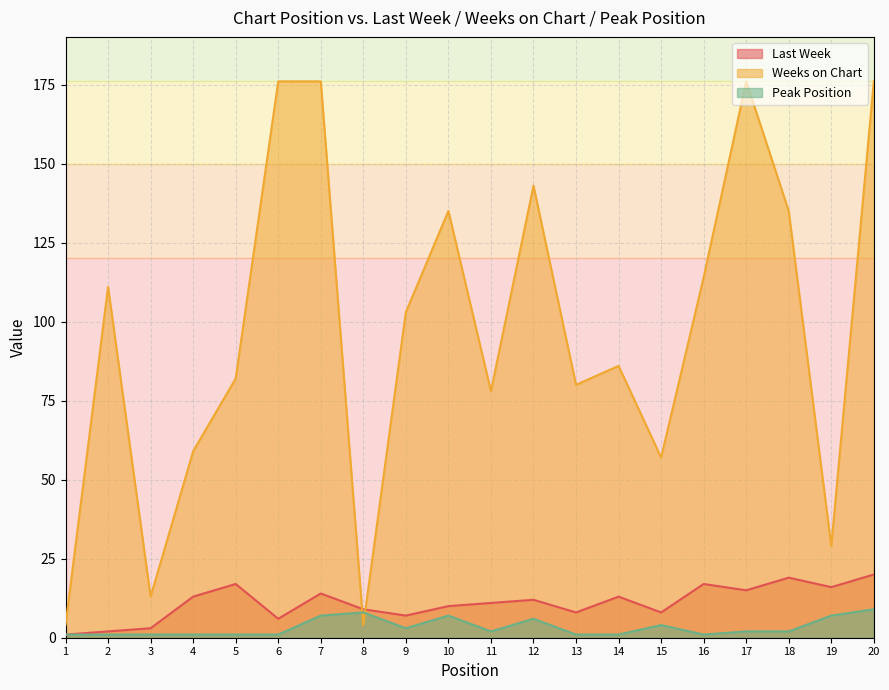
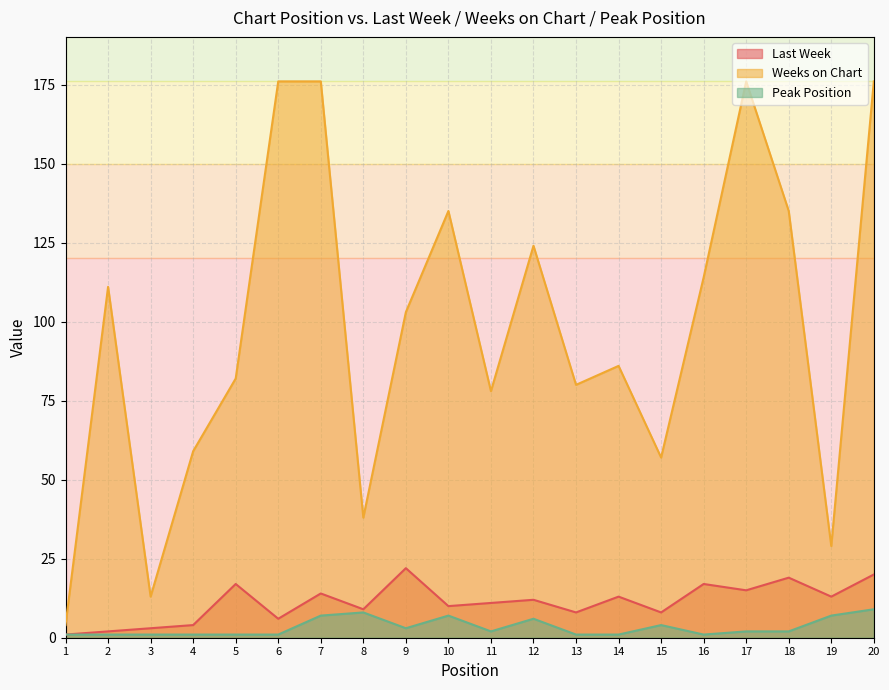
Last Week, 4: 13 -> 4
Weeks on Chart, 8: 4 -> 38
Last Week, 9: 7 -> 22
Weeks on Chart, 12: 143 -> 124
Last Week, 19: 16 -> 13
